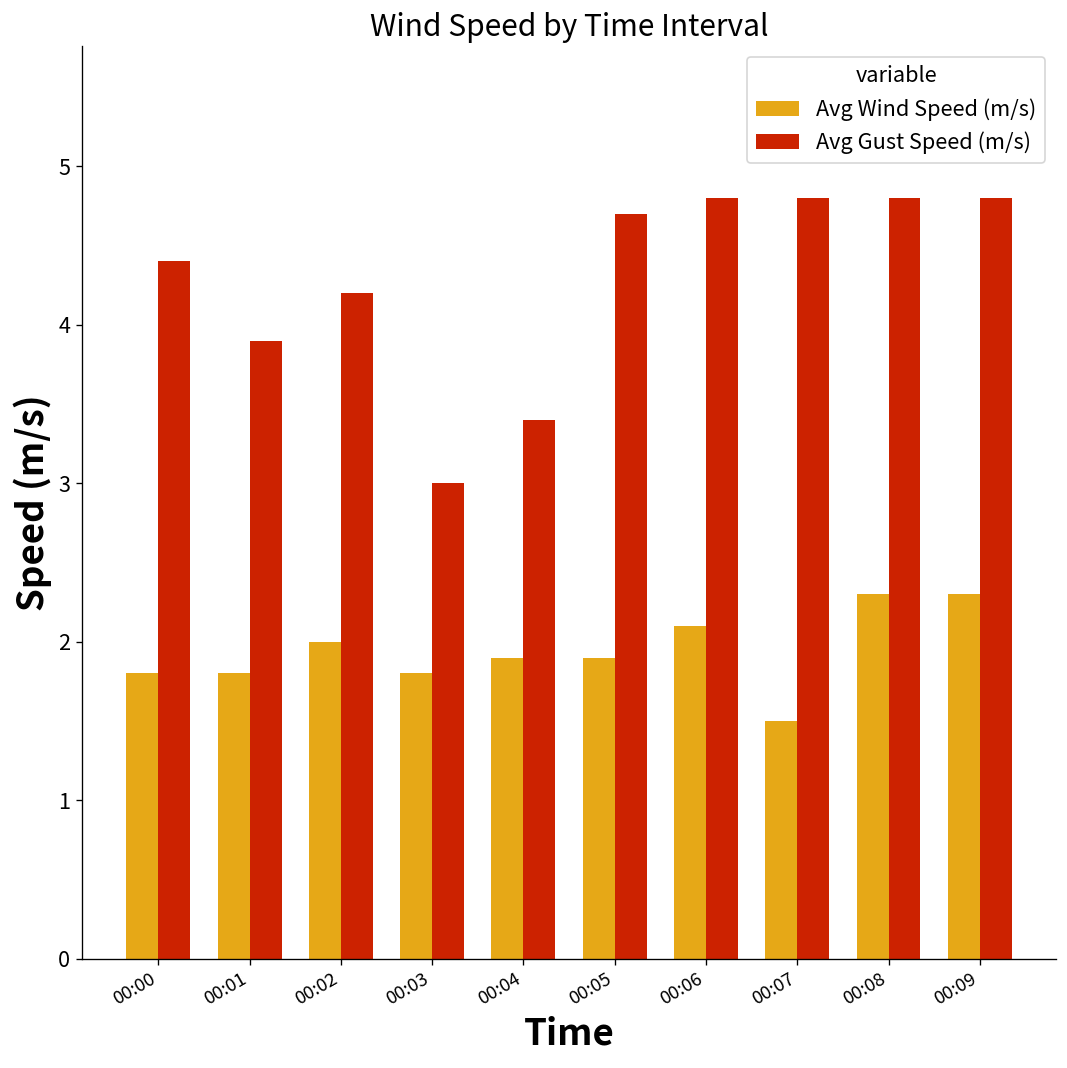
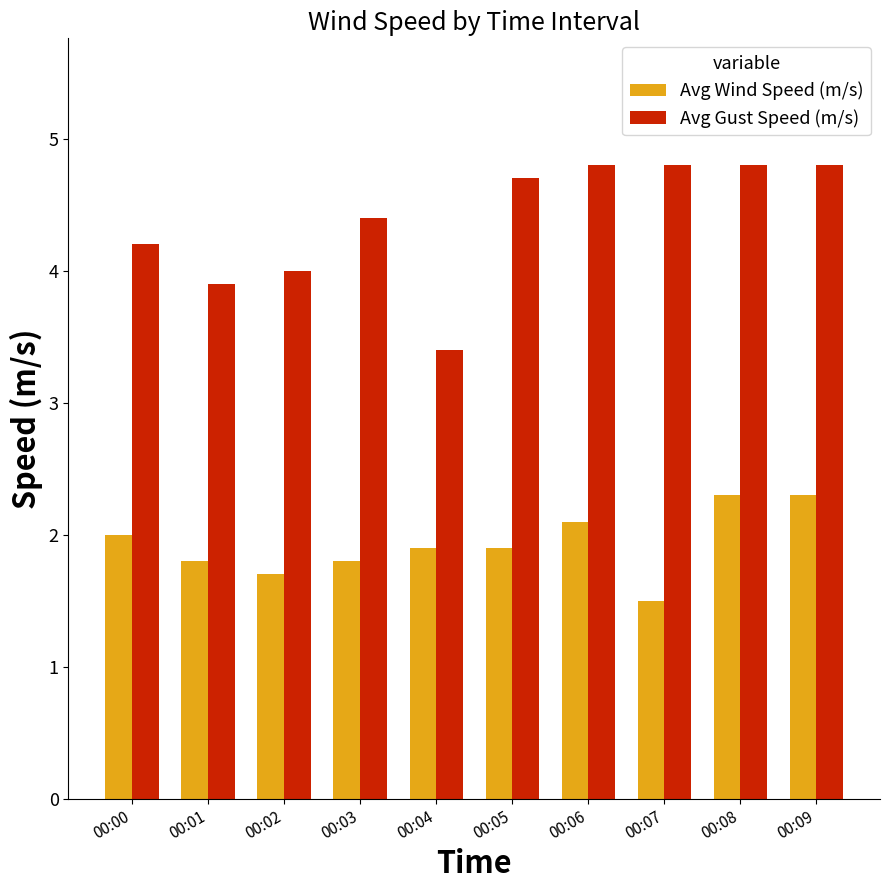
Avg Wind Speed (m/s), 00:00: 1.8 -> 2.0
Avg Gust Speed (m/s), 00:00: 4.4 -> 4.2
Avg Wind Speed (m/s), 00:02: 2.0 -> 1.7
Avg Gust Speed (m/s), 00:02: 4.2 -> 4.0
Avg Gust Speed (m/s), 00:03: 3.0 -> 4.4
